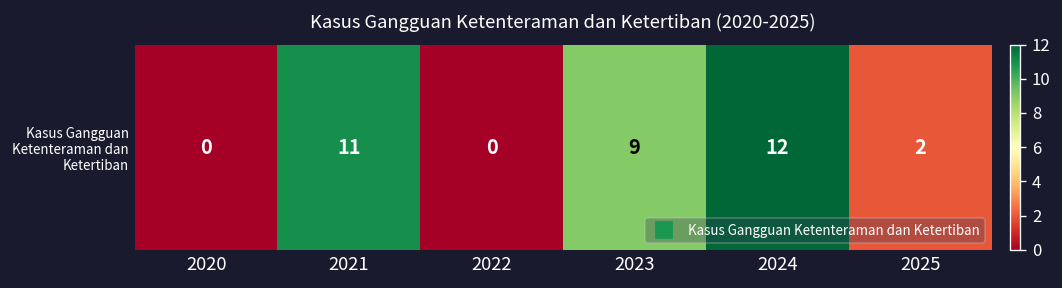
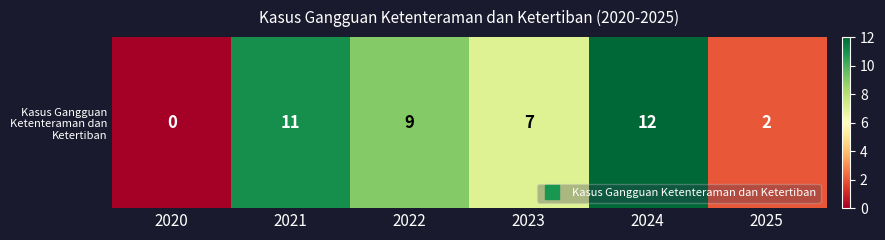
Kasus Gangguan Ketenteraman dan Ketertiban, 2022: 0 -> 9
Kasus Gangguan Ketenteraman dan Ketertiban, 2023: 9 -> 7
